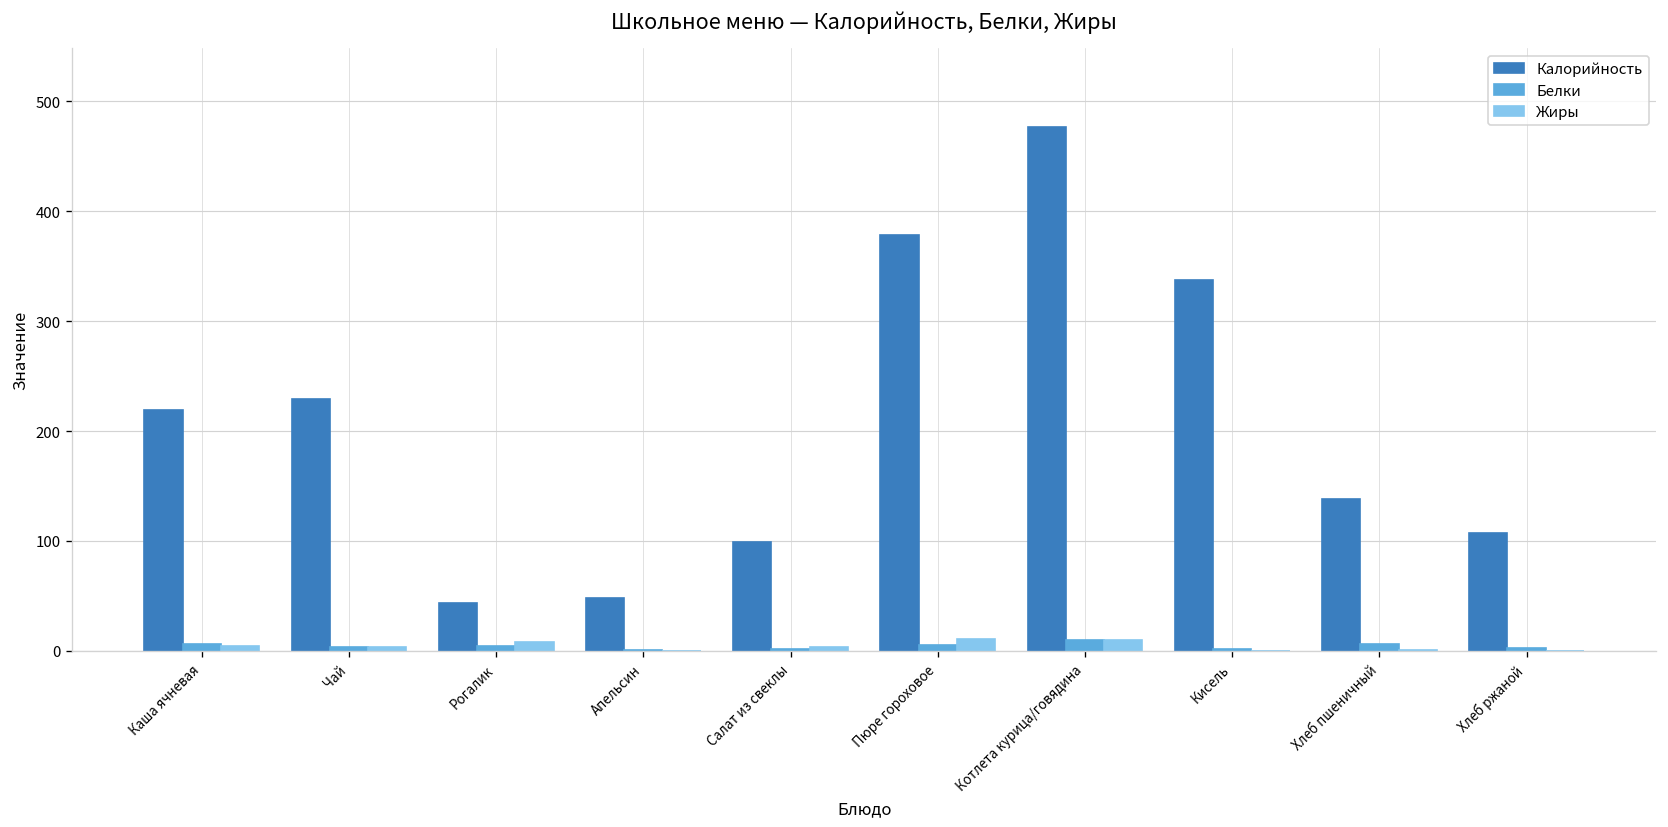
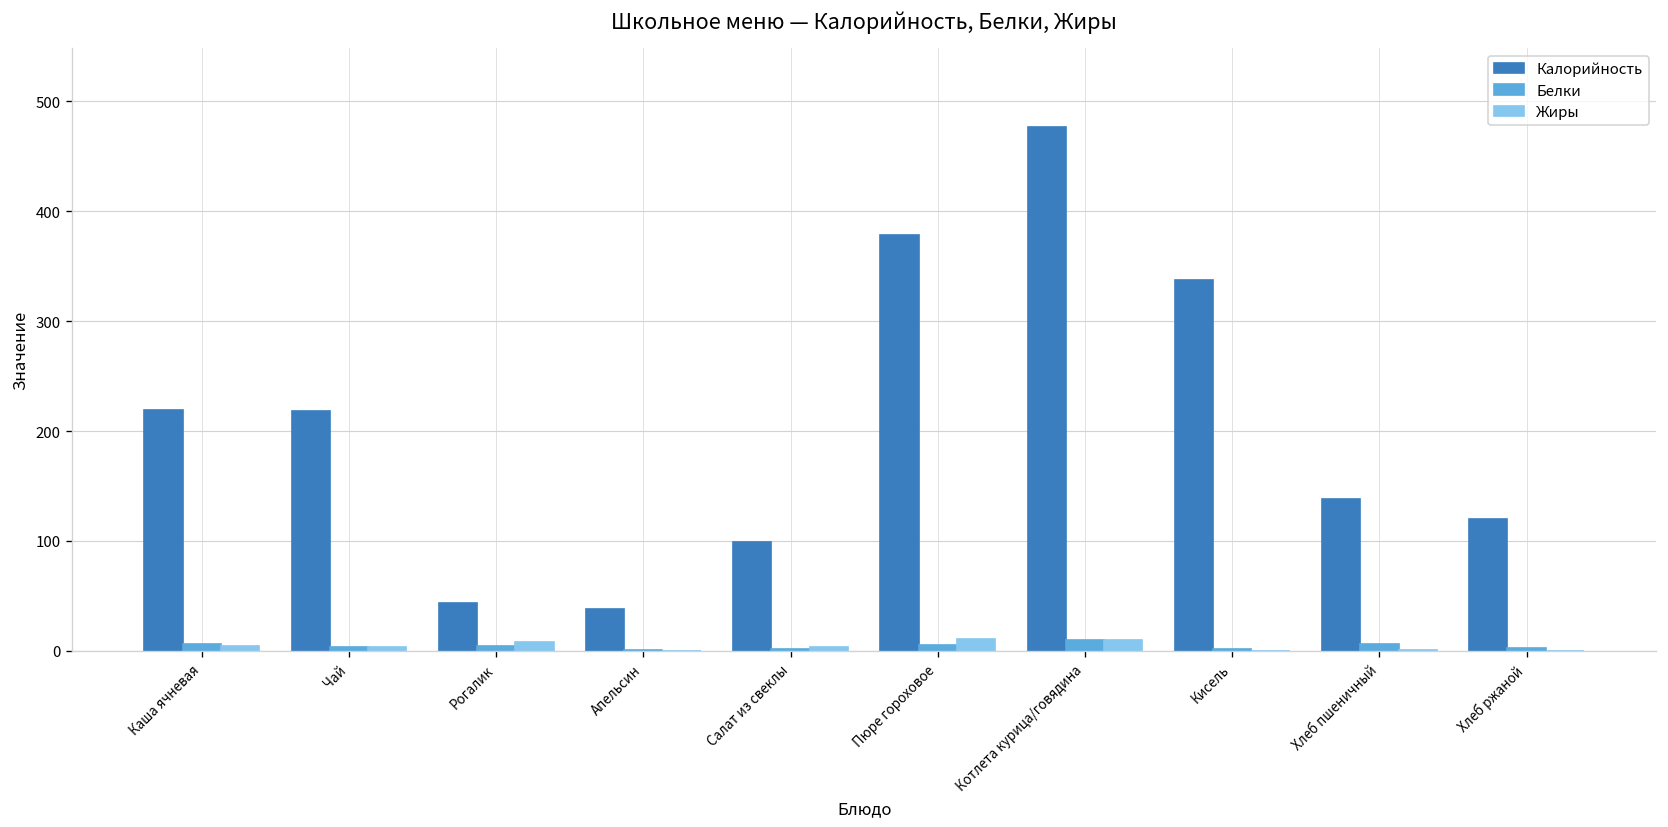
Калорийность, Чай: 230 -> 220
Калорийность, Апельсин: 50 -> 40
Калорийность, Хлеб ржаной: 110 -> 120
